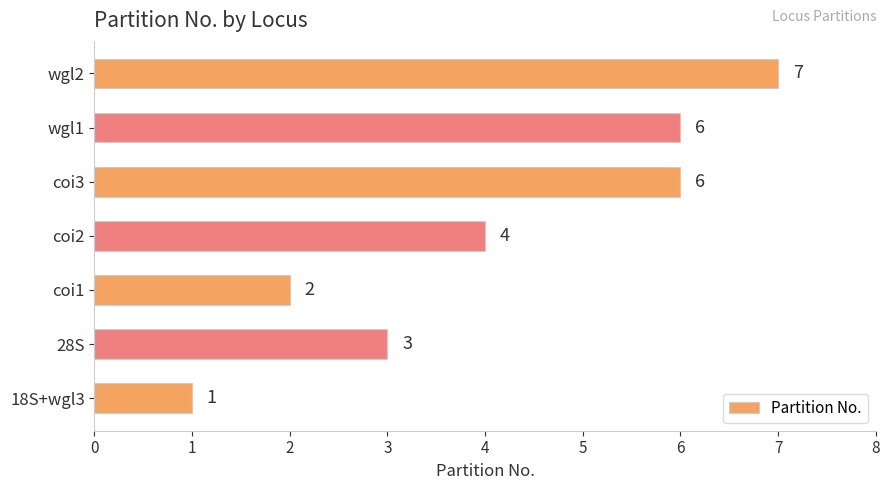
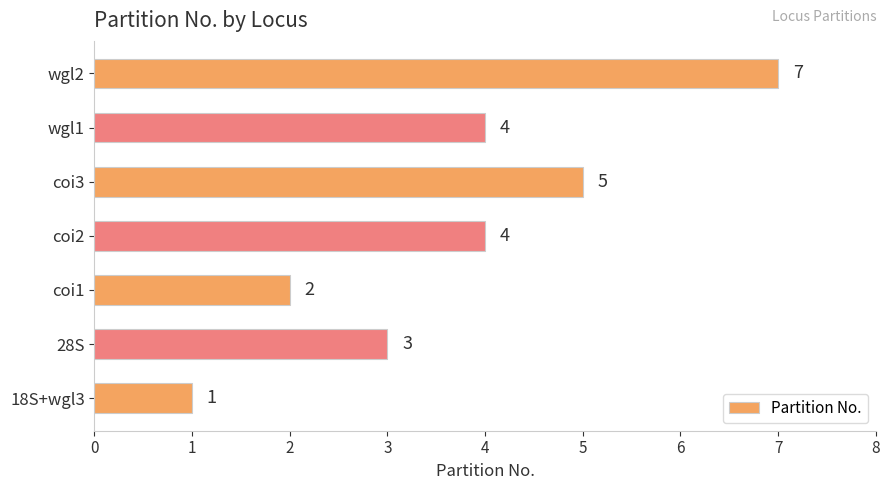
wgl1: 6 -> 4
coi3: 6 -> 5
